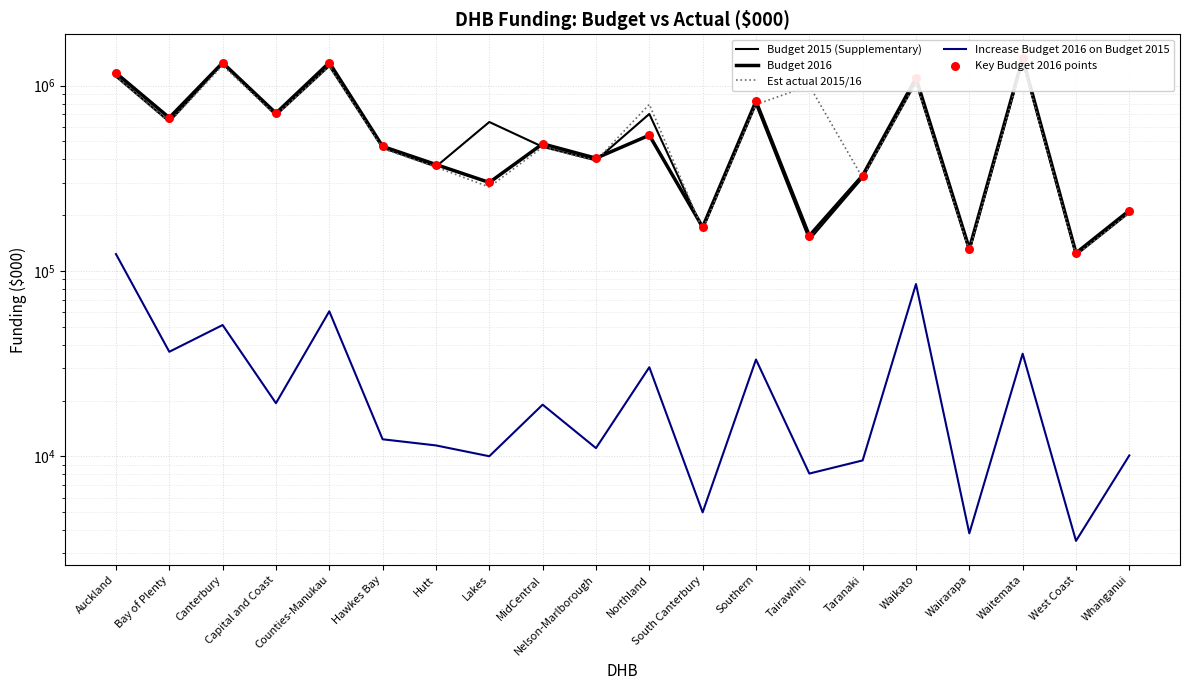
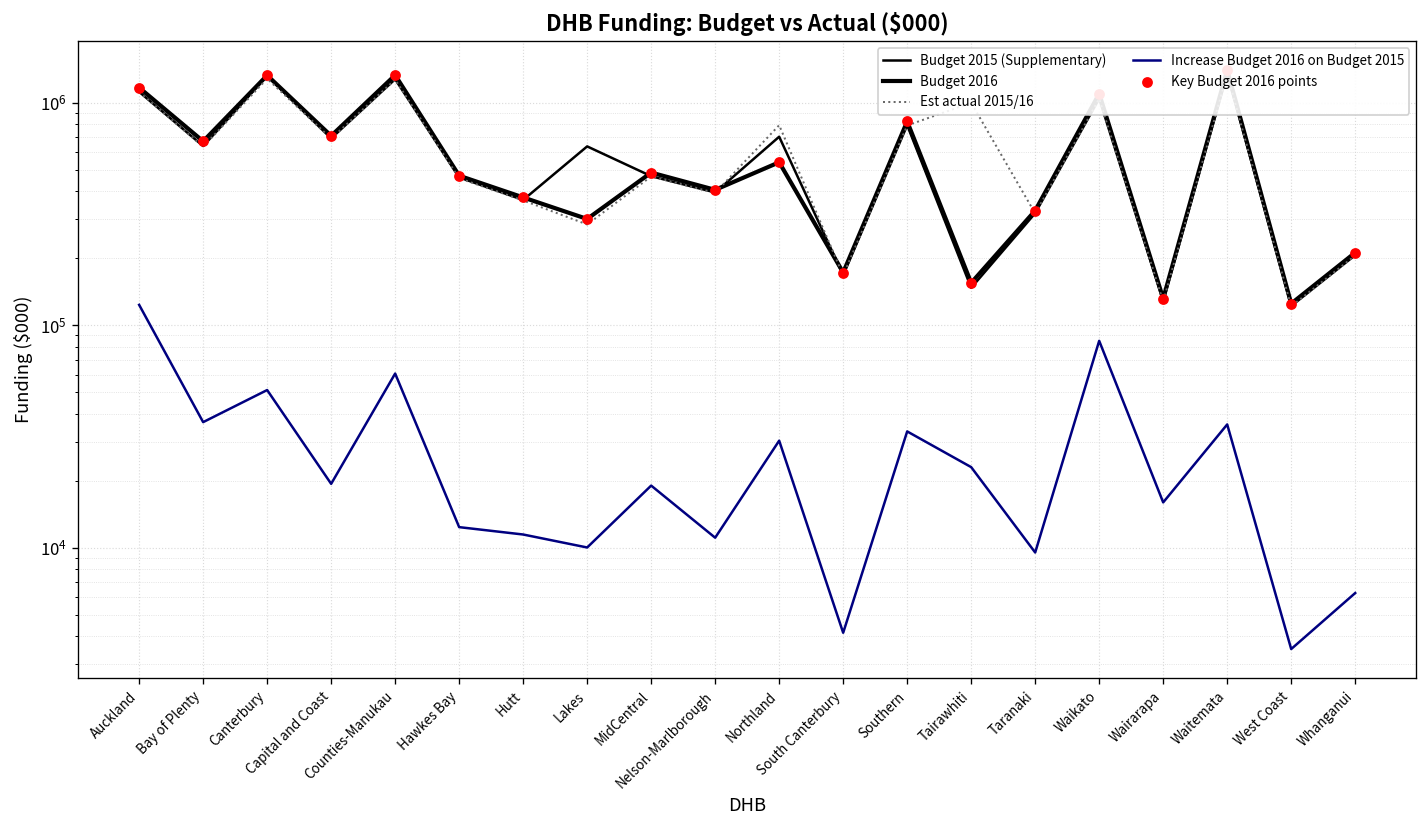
Increase Budget 2016 on Budget 2015, South Canterbury: 5000 -> 4100
Increase Budget 2016 on Budget 2015, Tairawhiti: 8000 -> 23000
Increase Budget 2016 on Budget 2015, Wairarapa: 3900 -> 16000
Increase Budget 2016 on Budget 2015, Whanganui: 10000 -> 6300
